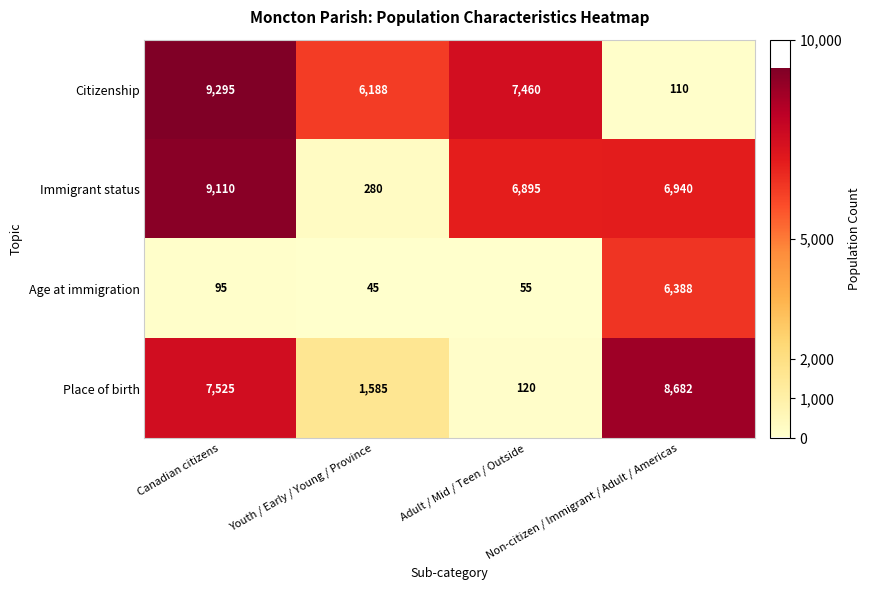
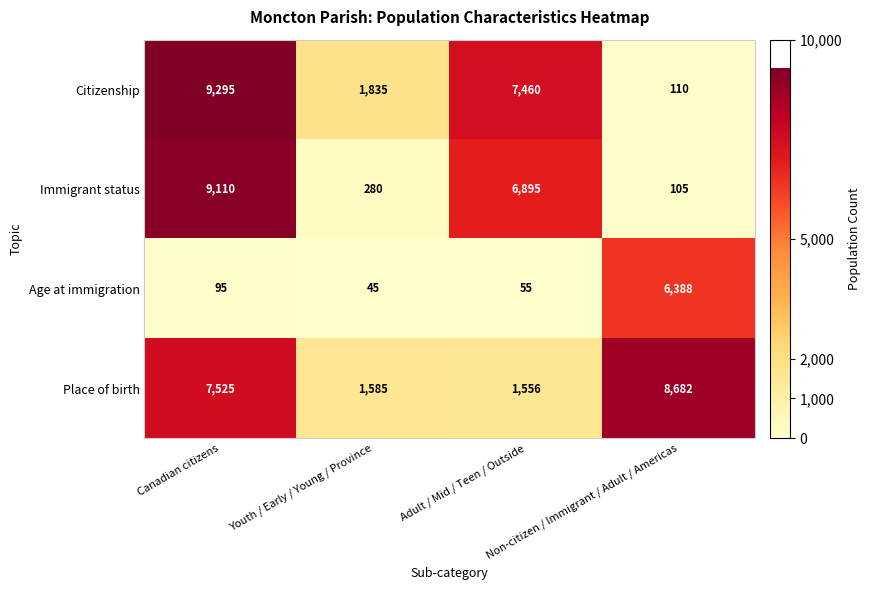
Citizenship, Youth / Early / Young / Province: 6,188 -> 1,835
Immigrant status, Non-citizen / Immigrant / Adult / Americas: 6,940 -> 105
Place of birth, Adult / Mid / Teen / Outside: 120 -> 1,556
